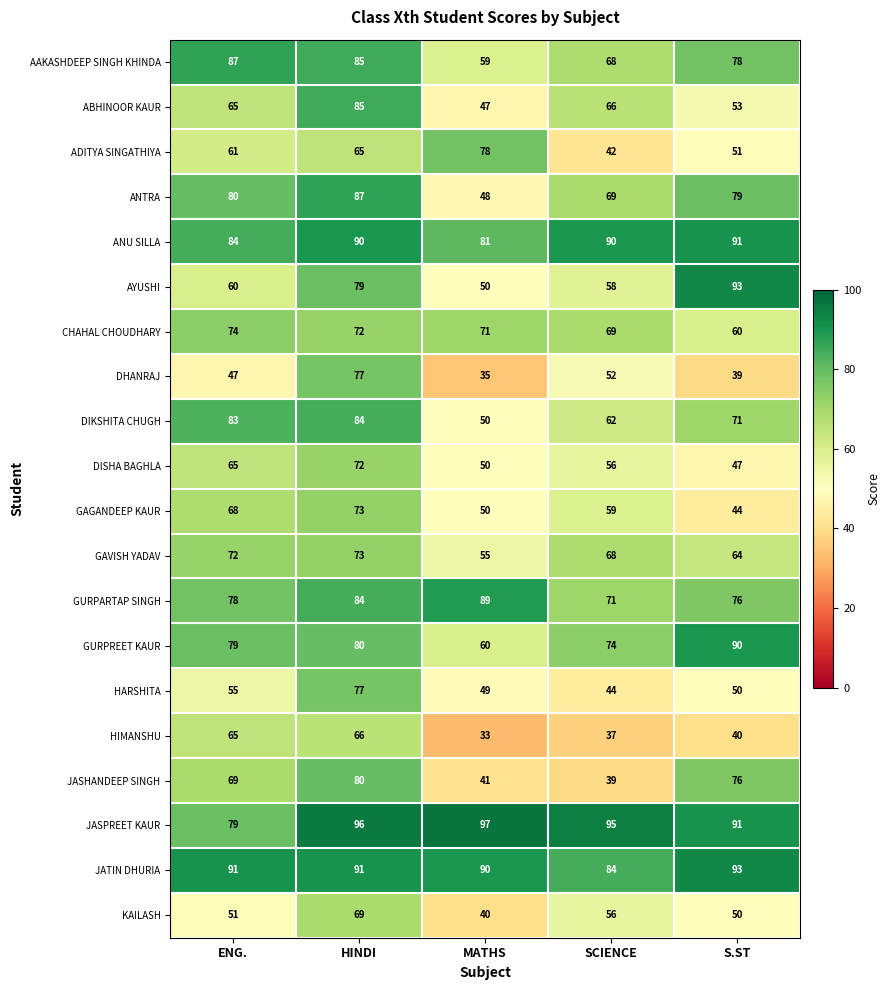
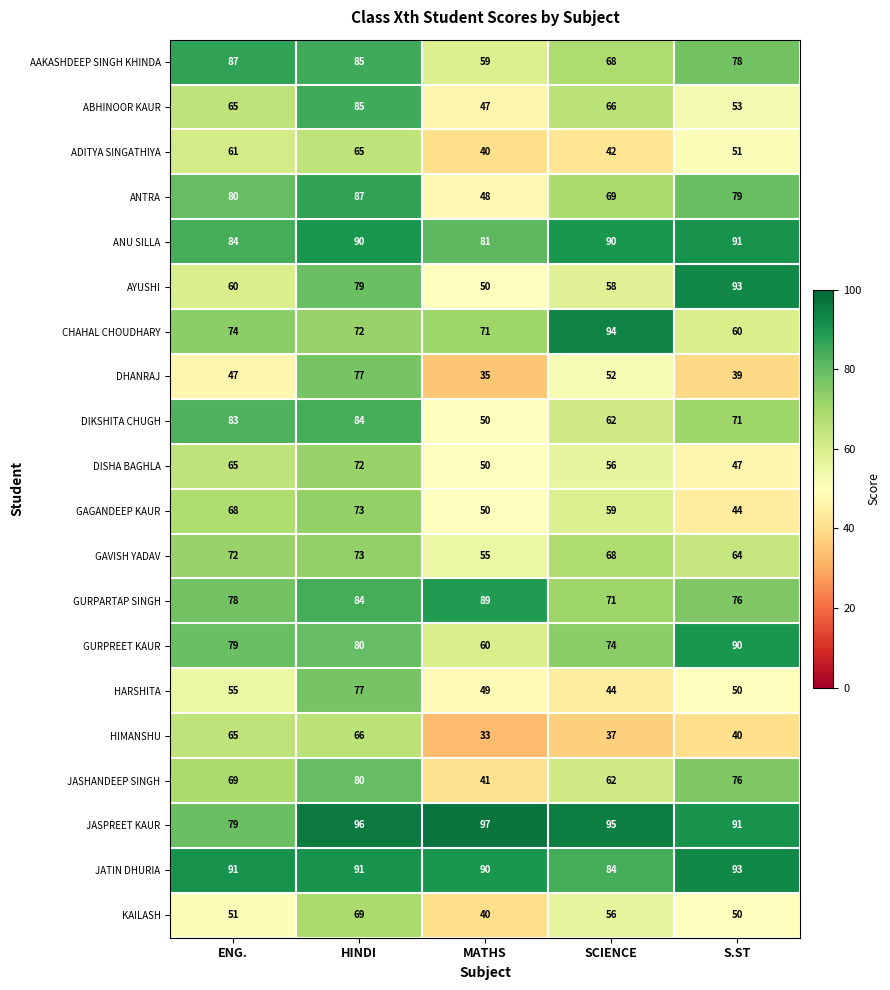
ADITYA SINGATHIYA, MATHS: 78 -> 40
CHAHAL CHOUDHARY, SCIENCE: 69 -> 94
JASHANDEEP SINGH, SCIENCE: 39 -> 62
